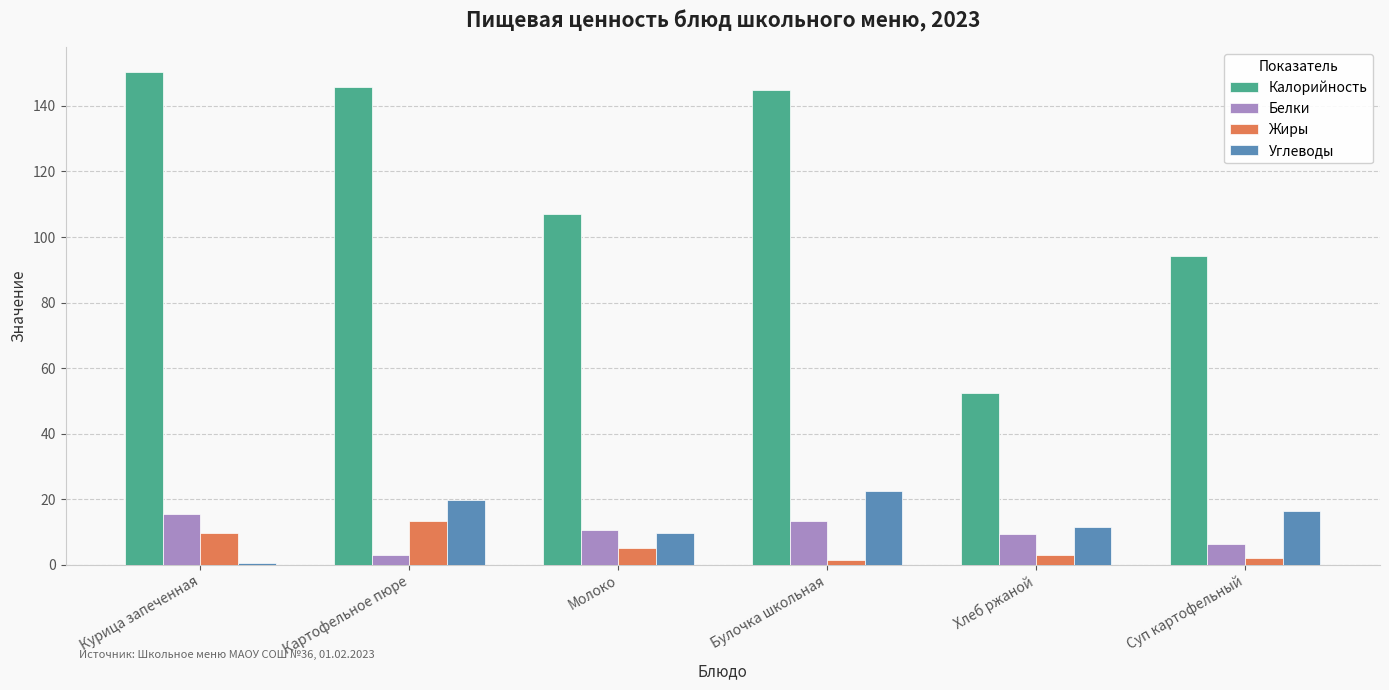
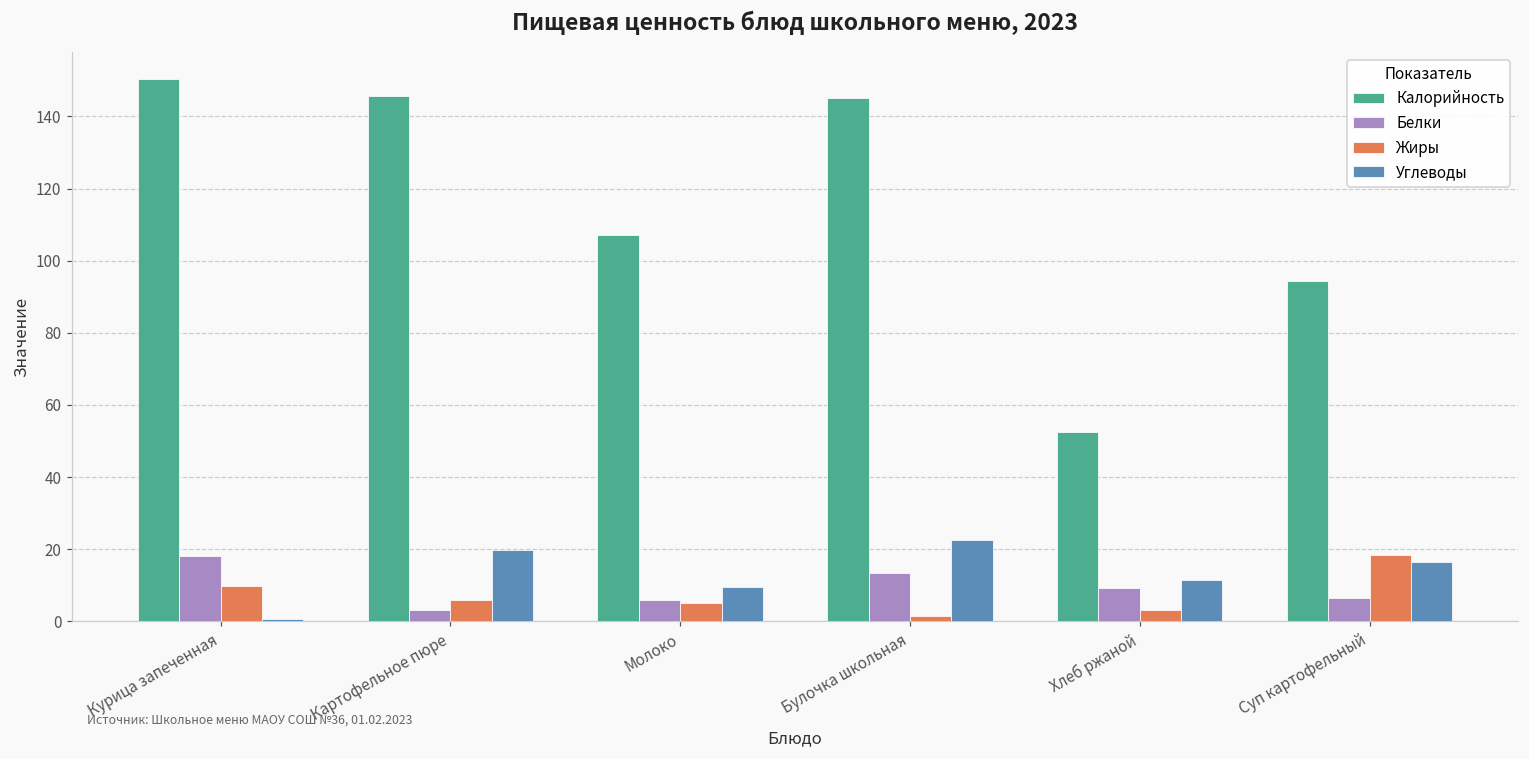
Белки, Курица запеченная: 15 -> 18
Жиры, Картофельное пюре: 13 -> 6
Белки, Молоко: 11 -> 6
Жиры, Суп картофельный: 2 -> 18
